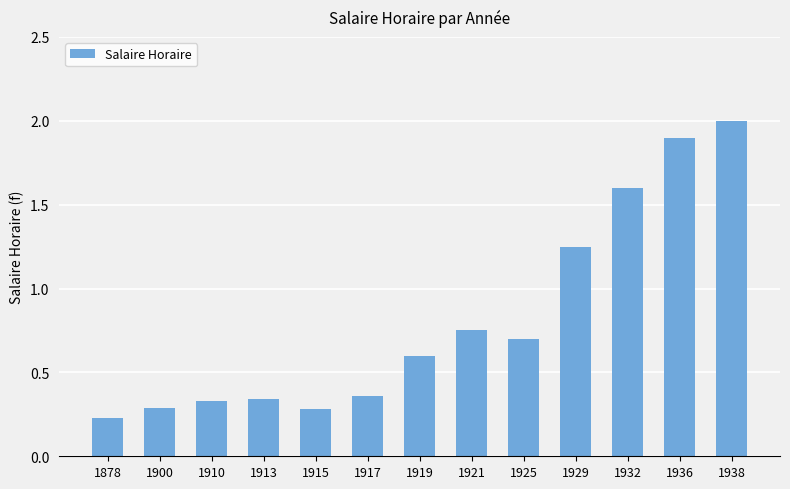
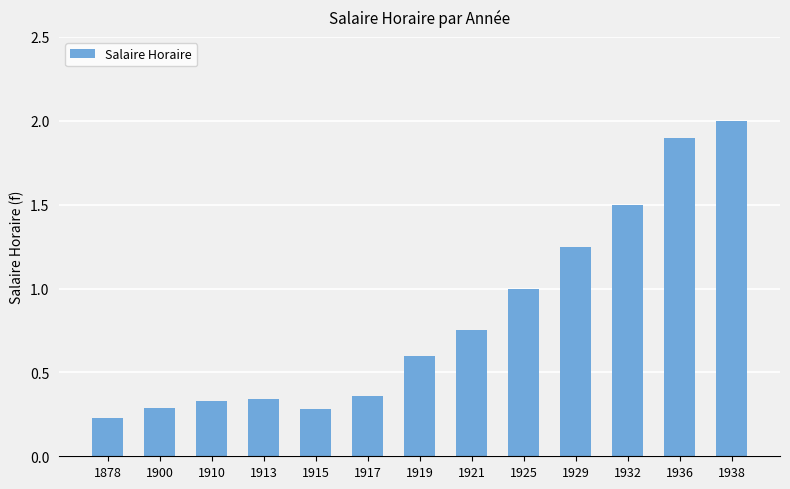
1925: 0.7 -> 1.0
1932: 1.6 -> 1.5
